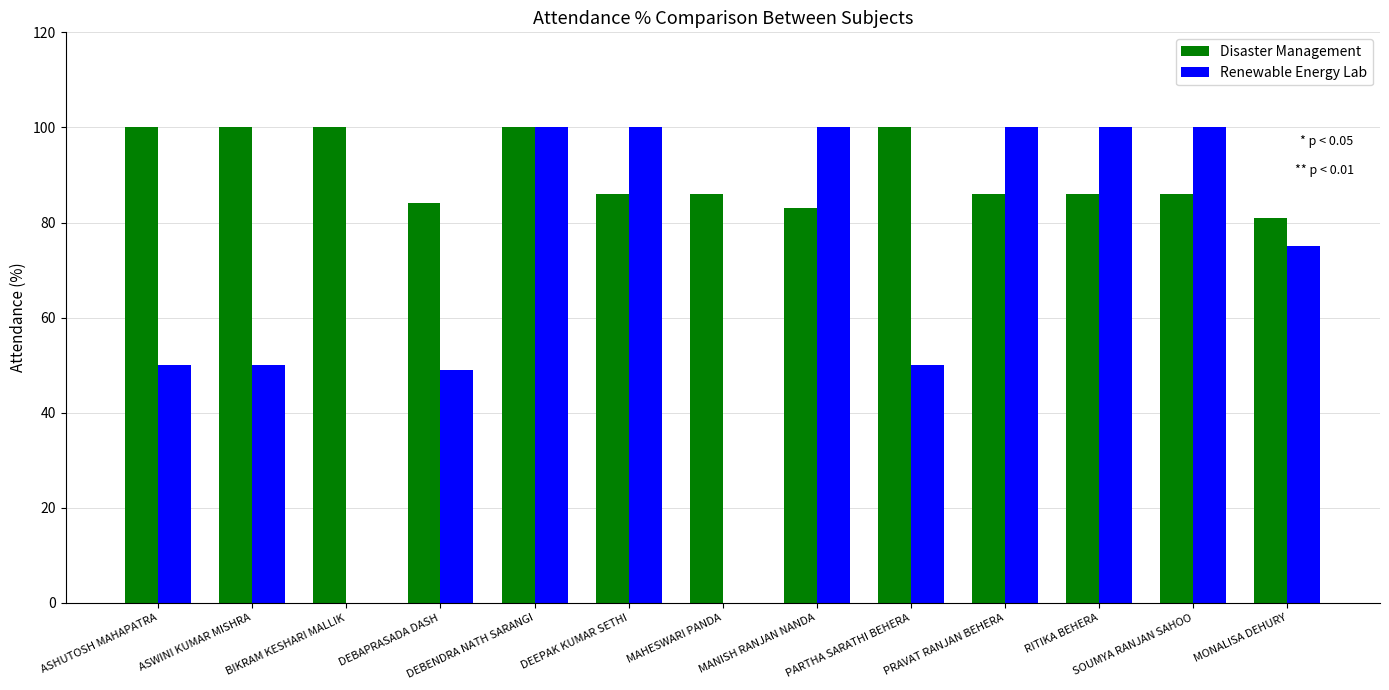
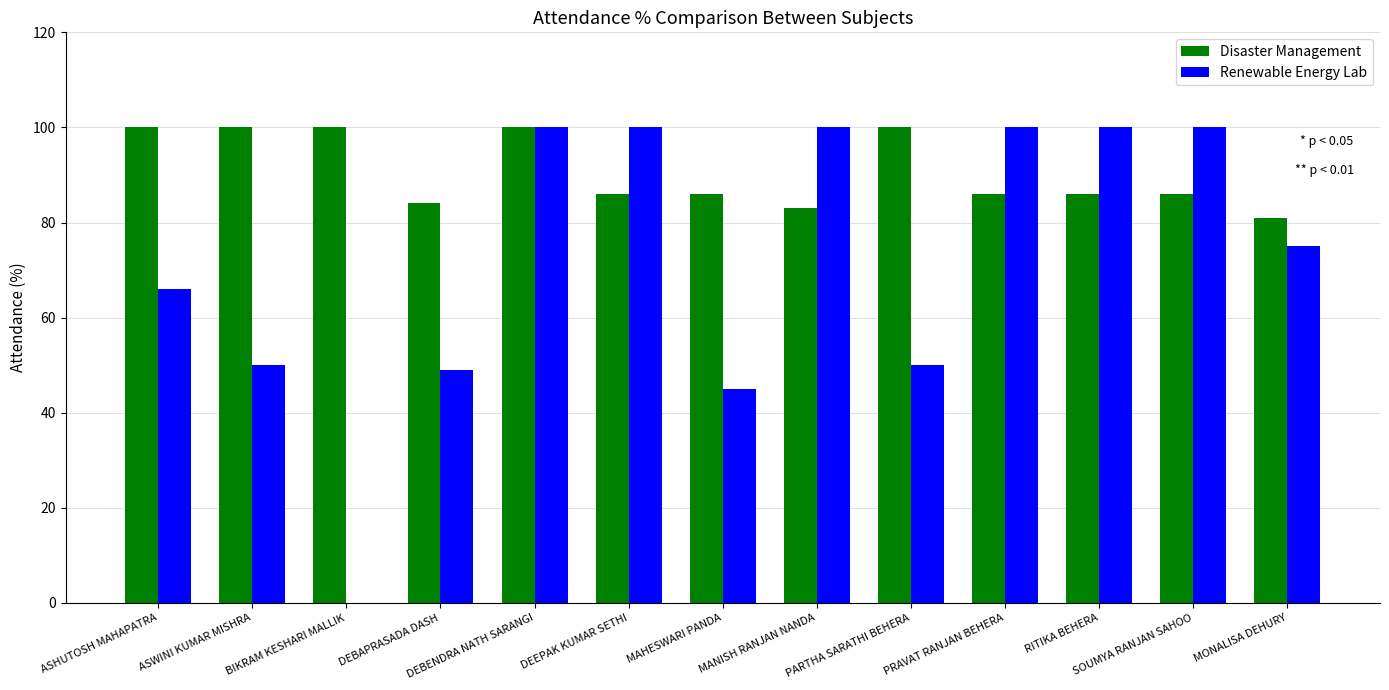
Renewable Energy Lab, ASHUTOSH MAHAPATRA: 50 -> 66
Renewable Energy Lab, MAHESWARI PANDA: 0 -> 45
